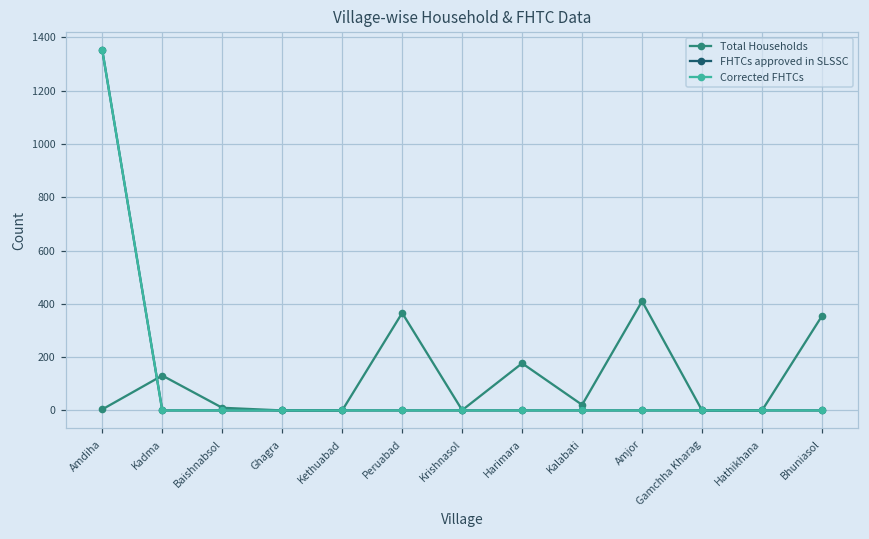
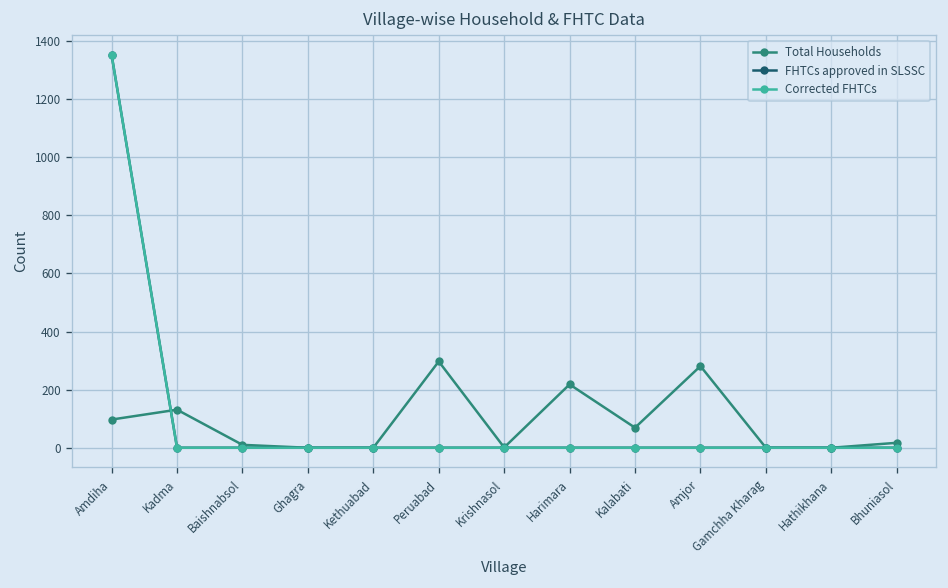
Total Households, Amdiha: 0 -> 100
Total Households, Peruabad: 370 -> 300
Total Households, Harimara: 180 -> 220
Total Households, Kalabati: 20 -> 70
Total Households, Amjor: 410 -> 280
Total Households, Bhuniasol: 360 -> 20
